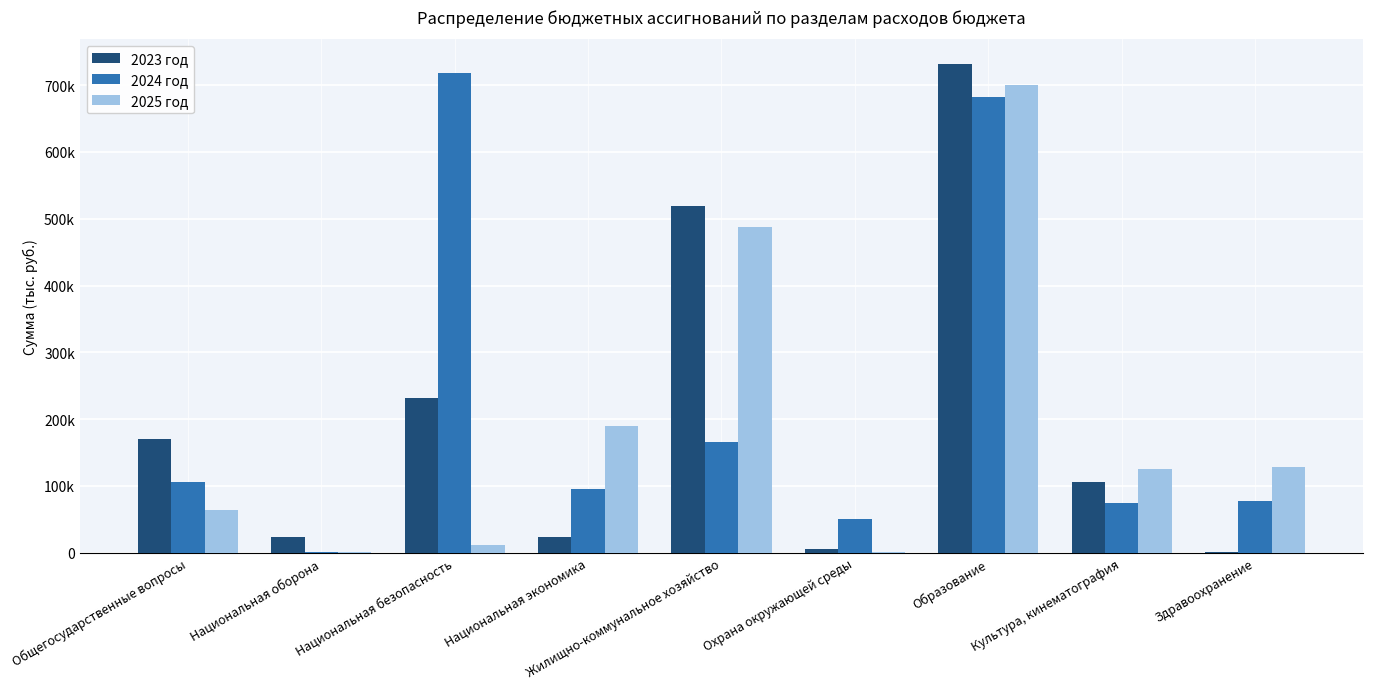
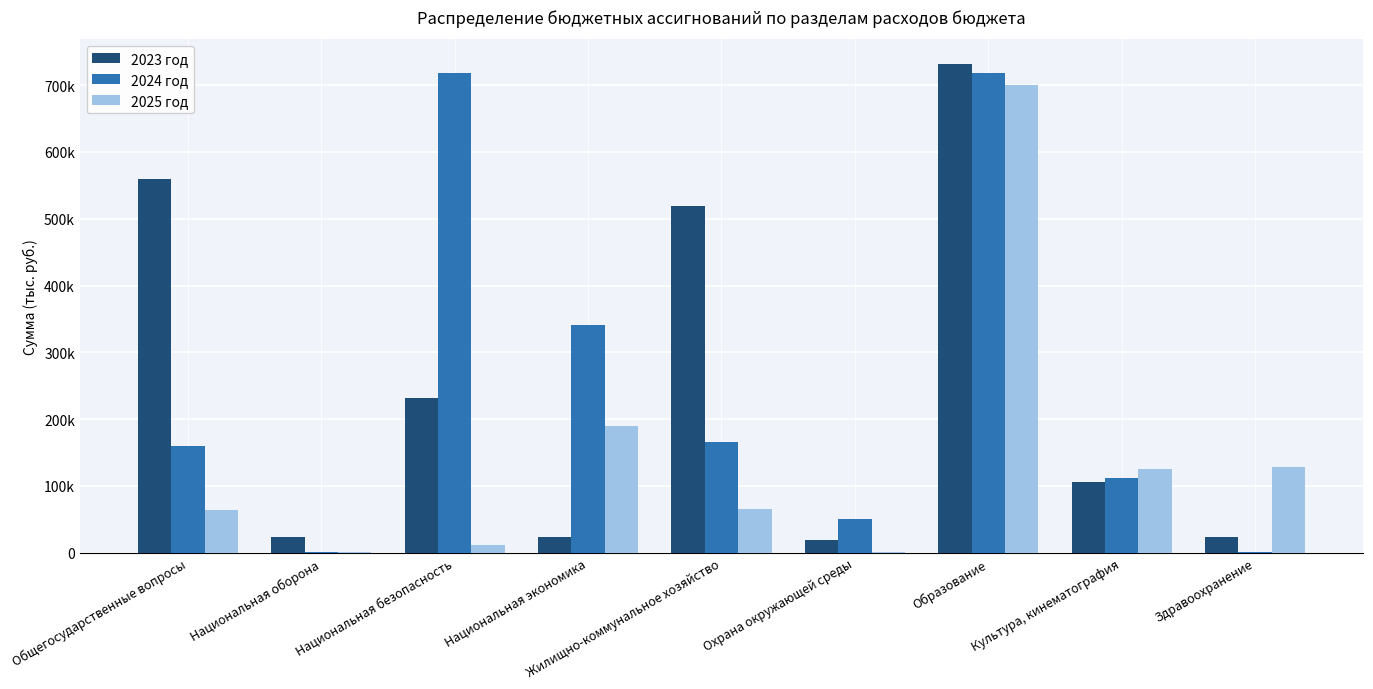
2023 год, Общегосударственные вопросы: 170000 -> 560000
2024 год, Общегосударственные вопросы: 110000 -> 160000
2024 год, Национальная экономика: 100000 -> 340000
2025 год, Жилищно-коммунальное хозяйство: 490000 -> 70000
2023 год, Охрана окружающей среды: 10000 -> 20000
2024 год, Образование: 680000 -> 720000
2024 год, Культура, кинематография: 70000 -> 110000
2023 год, Здравоохранение: 0 -> 20000
2024 год, Здравоохранение: 80000 -> 0
